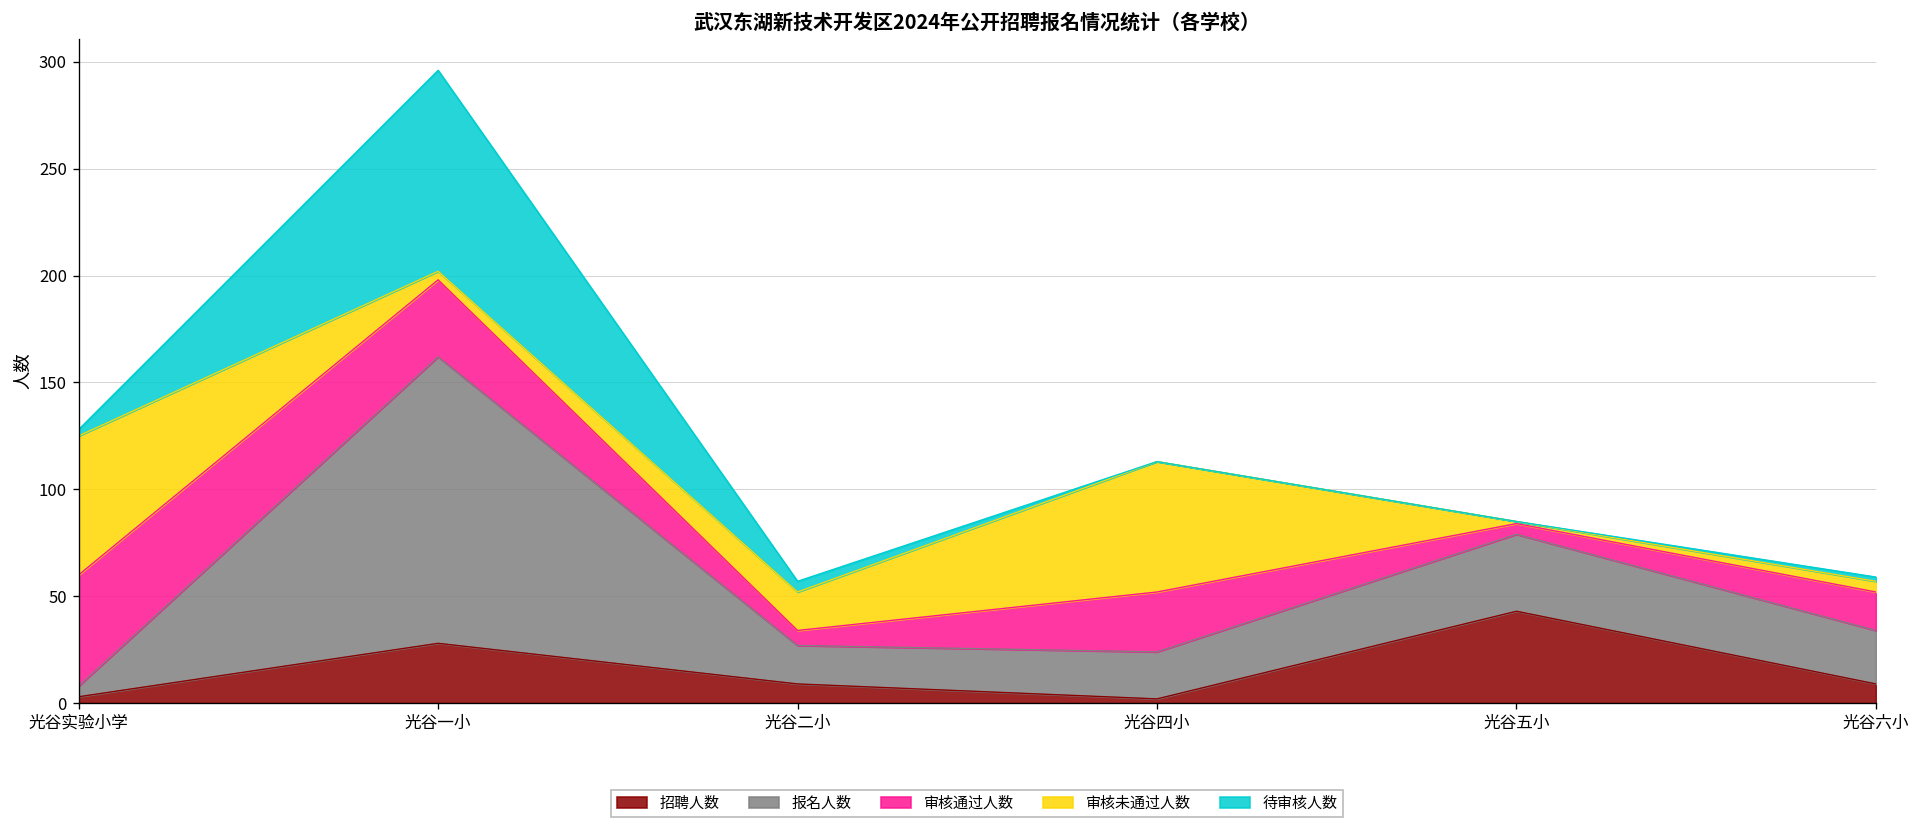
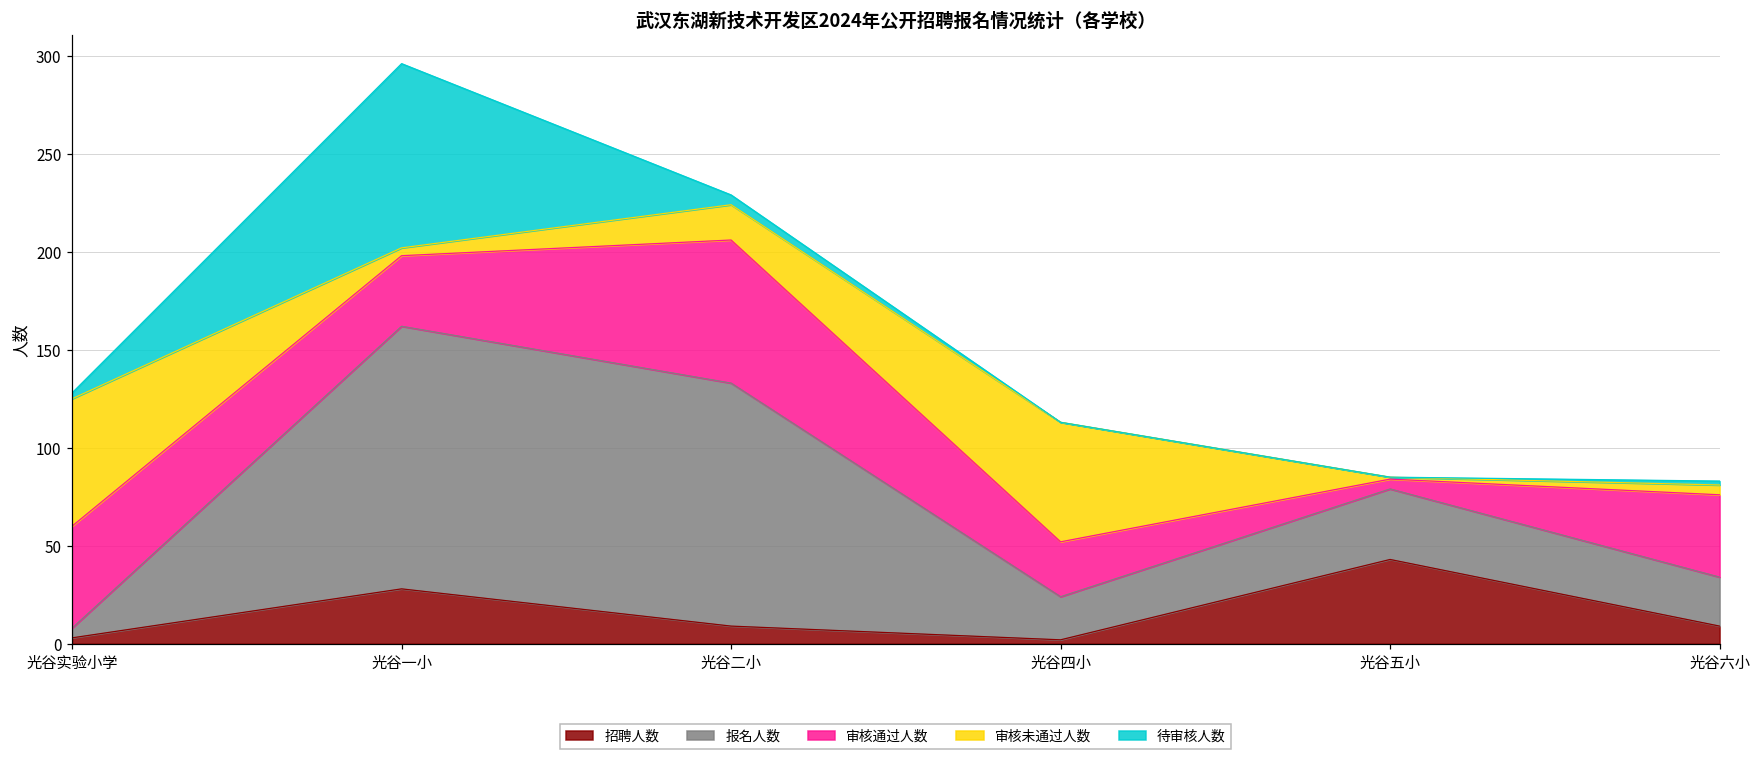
报名人数, 光谷二小: 18 -> 124
审核通过人数, 光谷二小: 7 -> 73
审核通过人数, 光谷六小: 18 -> 42
